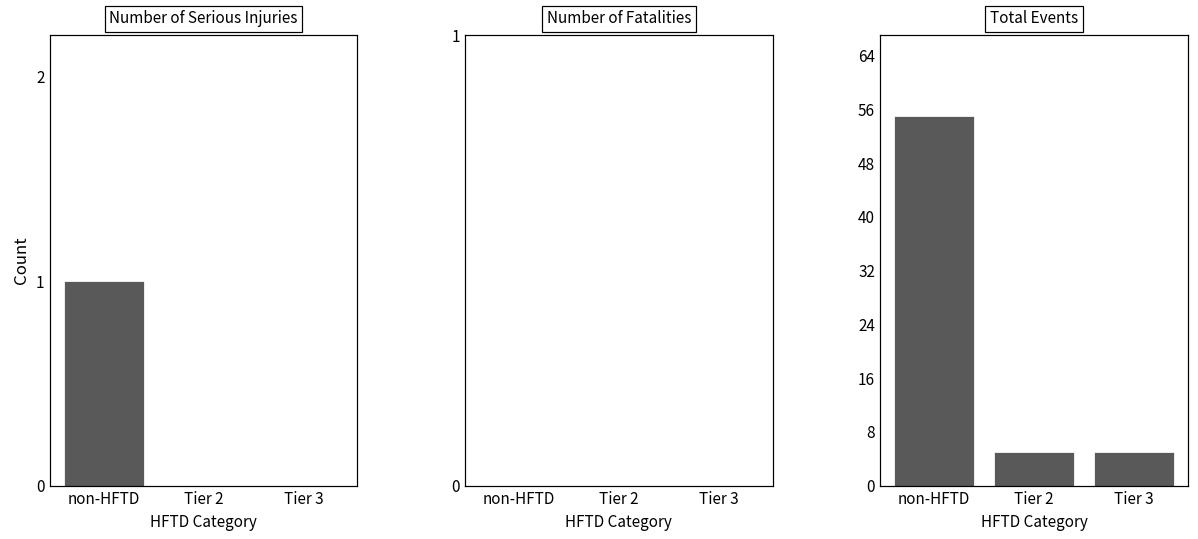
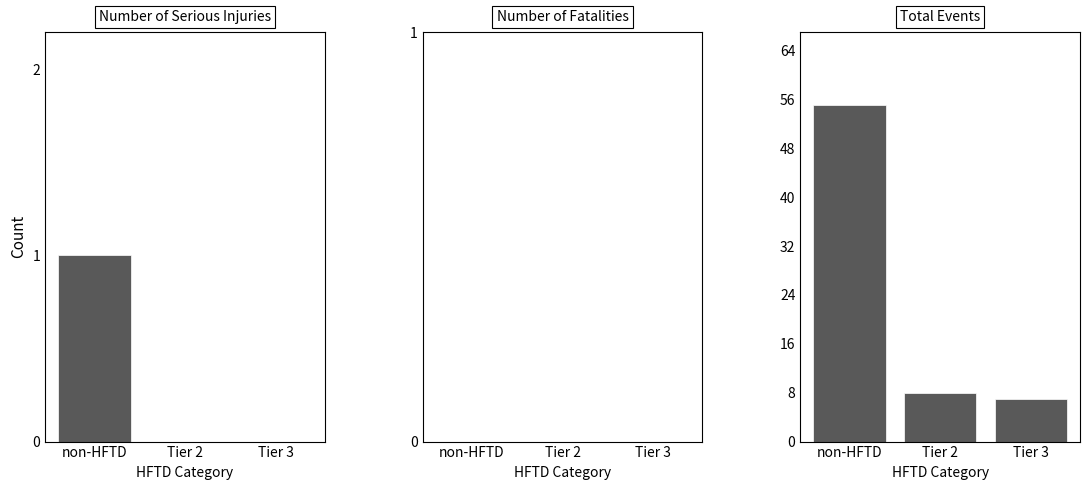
Total Events, Tier 2: 5 -> 8
Total Events, Tier 3: 5 -> 7
